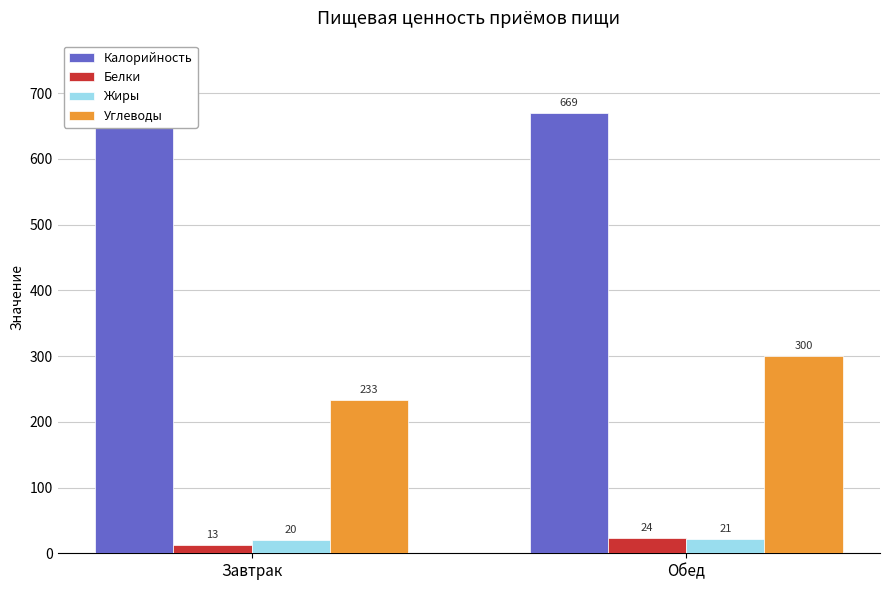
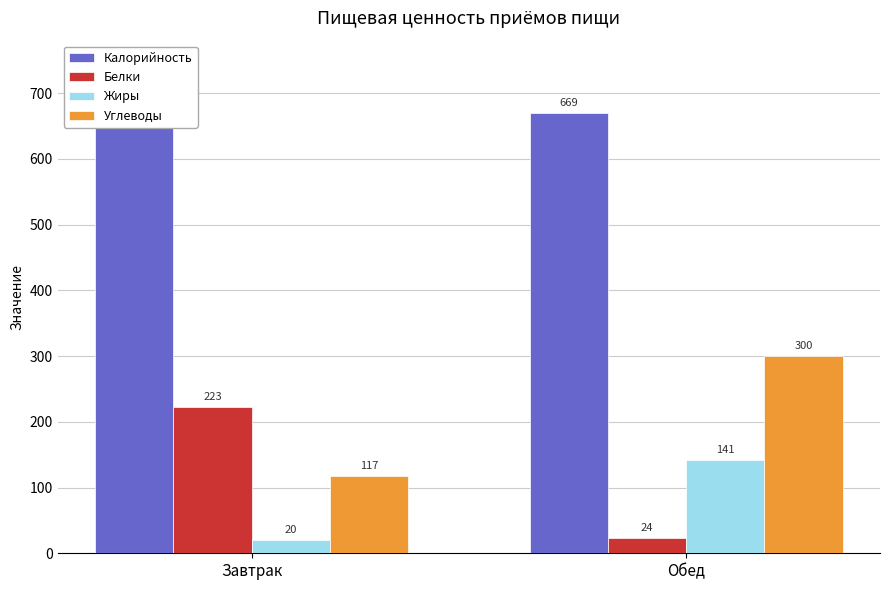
Белки, Завтрак: 13 -> 223
Углеводы, Завтрак: 233 -> 117
Жиры, Обед: 21 -> 141
